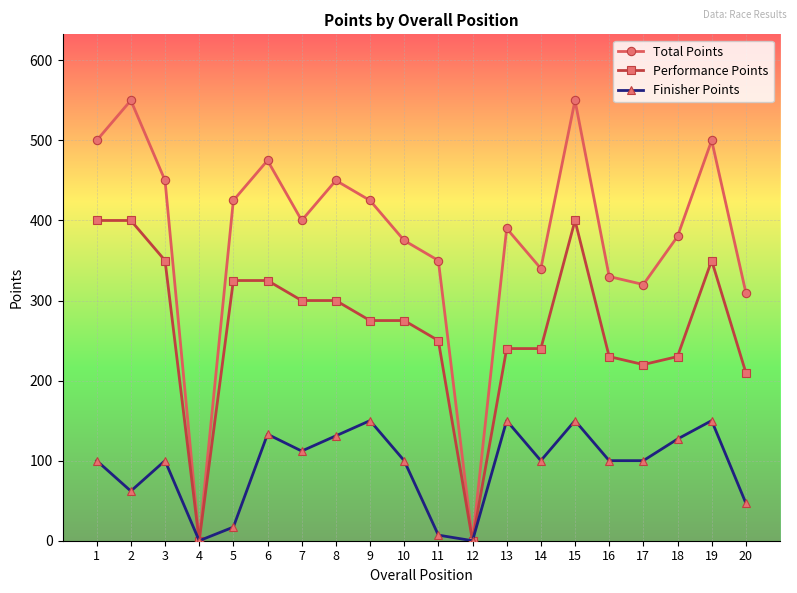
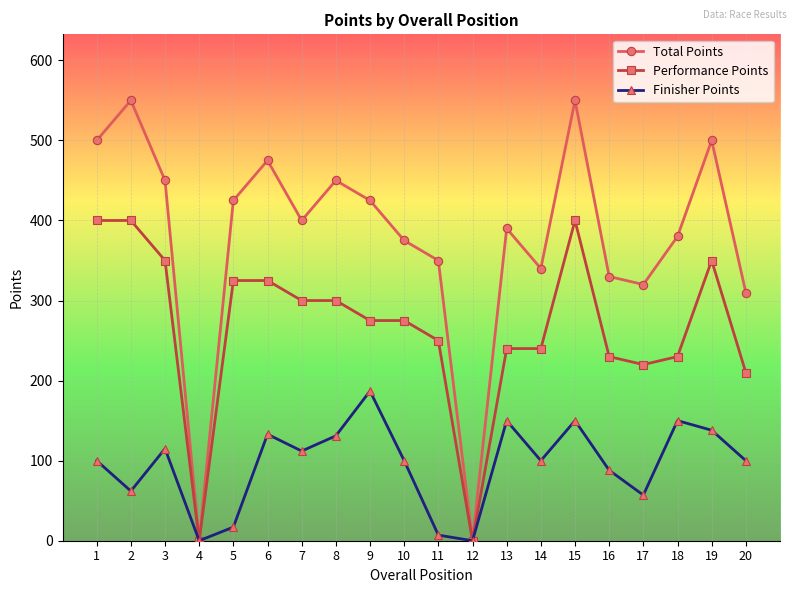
Finisher Points, 3: 100 -> 120
Finisher Points, 9: 150 -> 190
Finisher Points, 16: 100 -> 90
Finisher Points, 17: 100 -> 60
Finisher Points, 18: 130 -> 150
Finisher Points, 19: 150 -> 140
Finisher Points, 20: 50 -> 100
